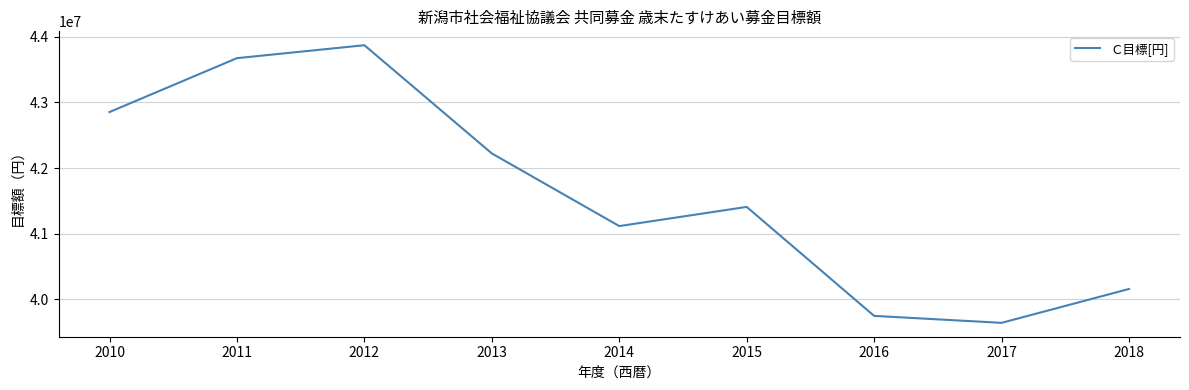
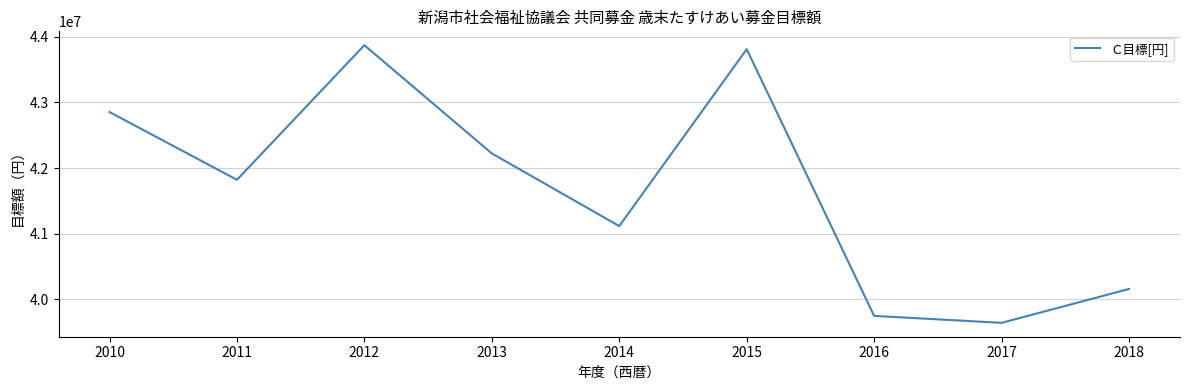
2011: 43700000 -> 41800000
2015: 41400000 -> 43800000
